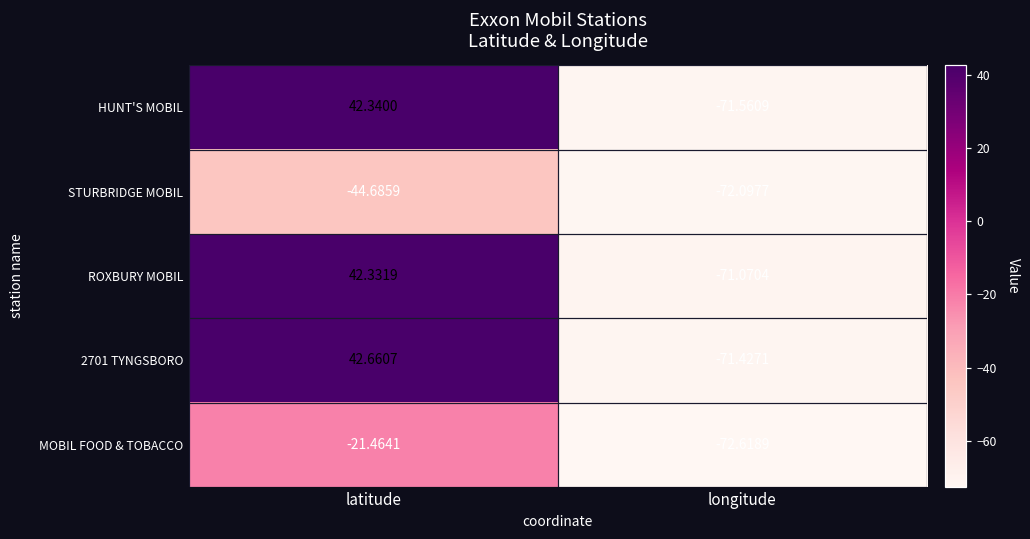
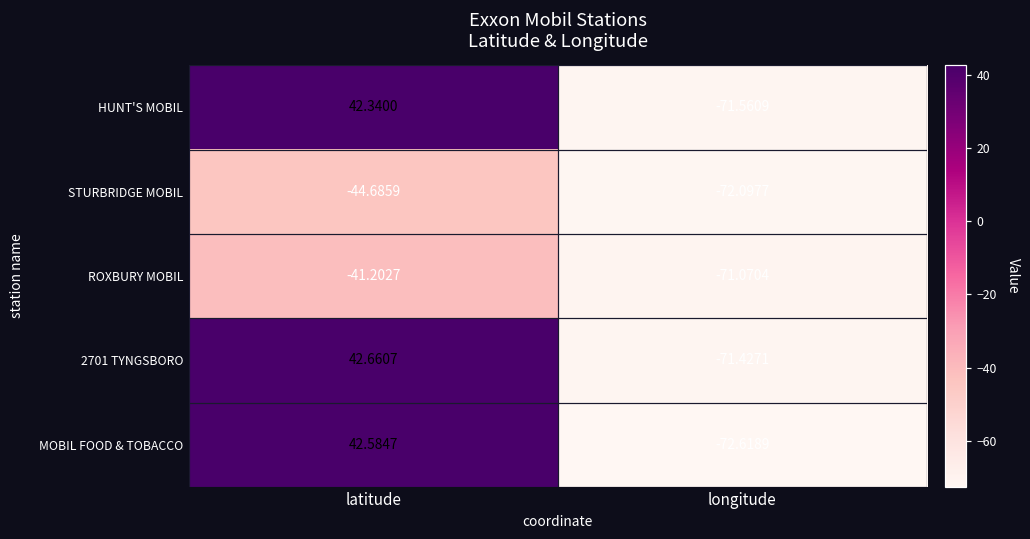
ROXBURY MOBIL, latitude: 42.3319 -> -41.2027
MOBIL FOOD & TOBACCO, latitude: -21.4641 -> 42.5847
